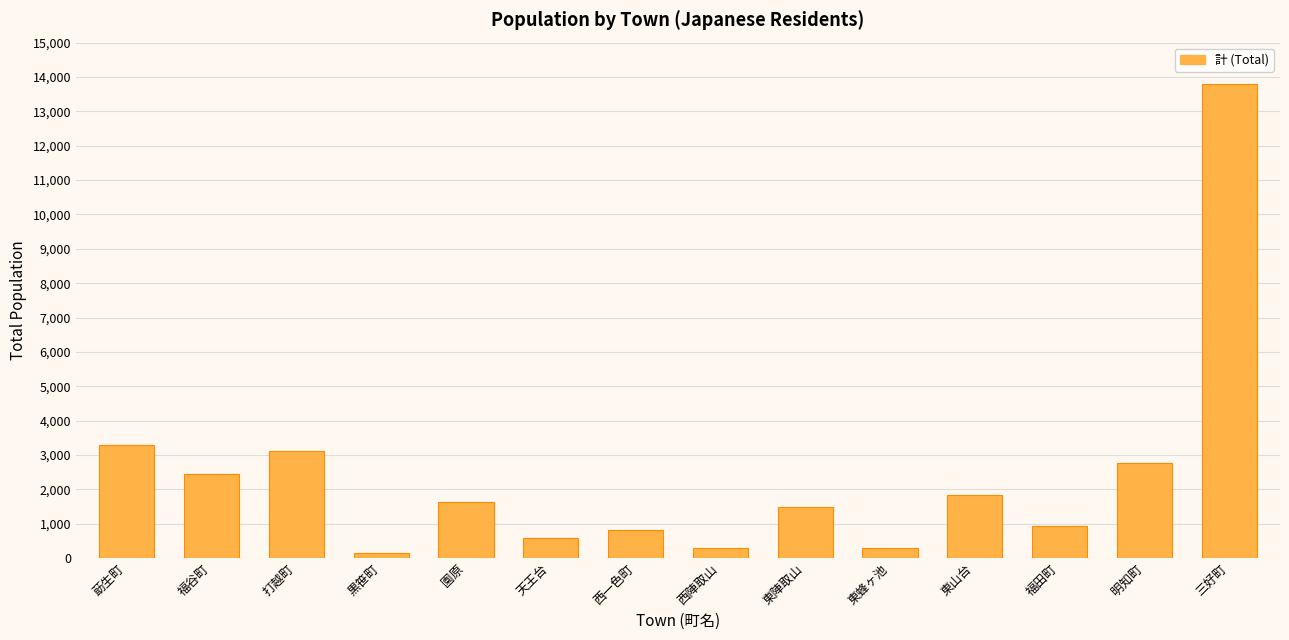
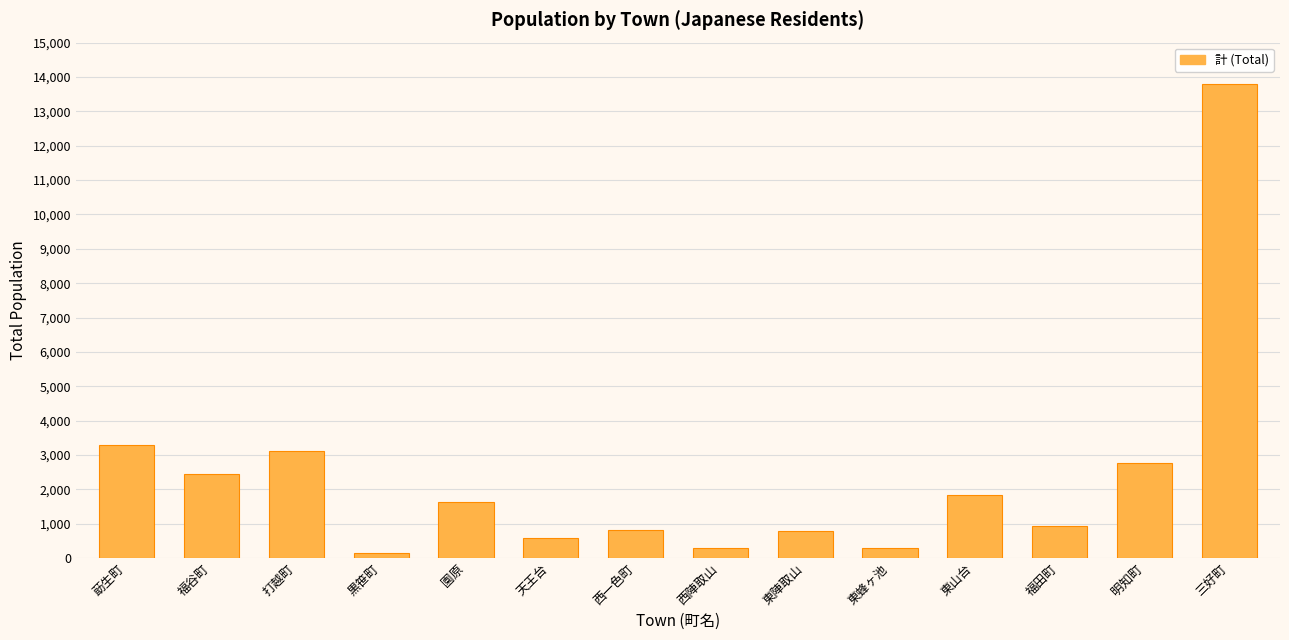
東陣取山: 1,500 -> 800
